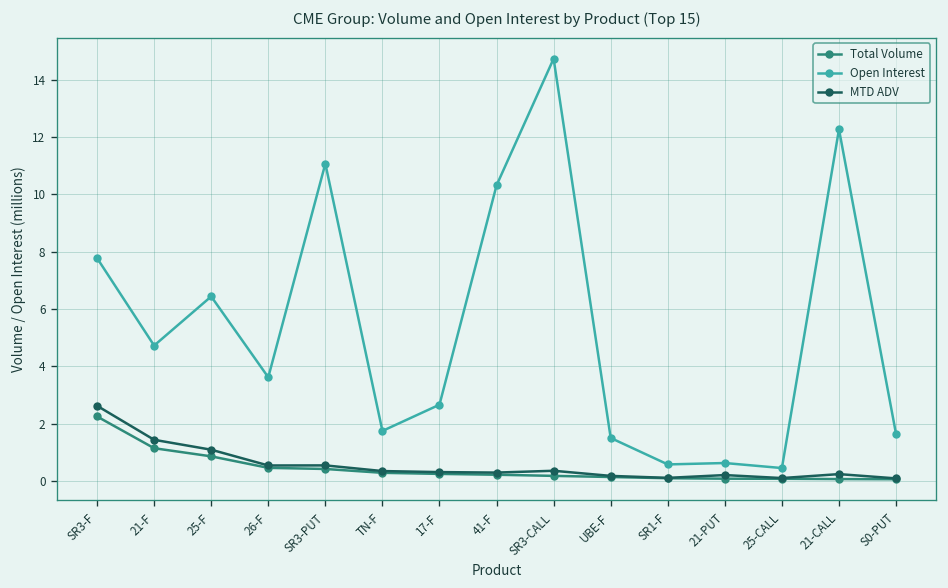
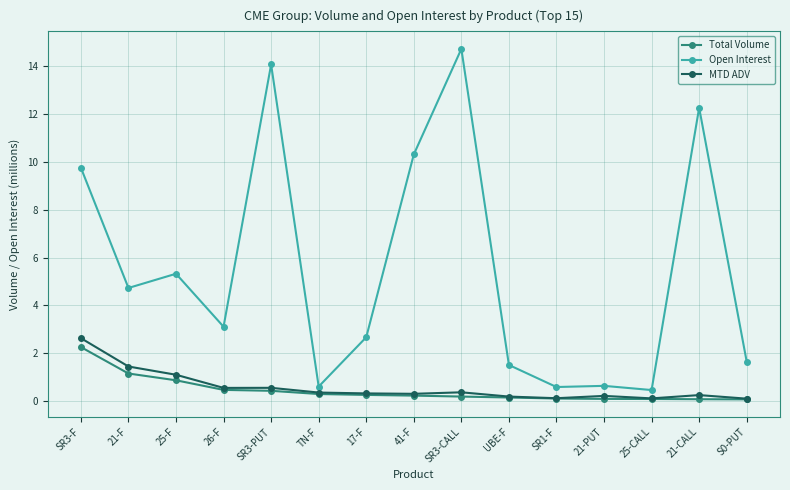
Open Interest, SR3-F: 7.8 -> 9.8
Open Interest, 25-F: 6.4 -> 5.3
Open Interest, 26-F: 3.6 -> 3.1
Open Interest, SR3-PUT: 11.1 -> 14.1
Open Interest, TN-F: 1.8 -> 0.6
